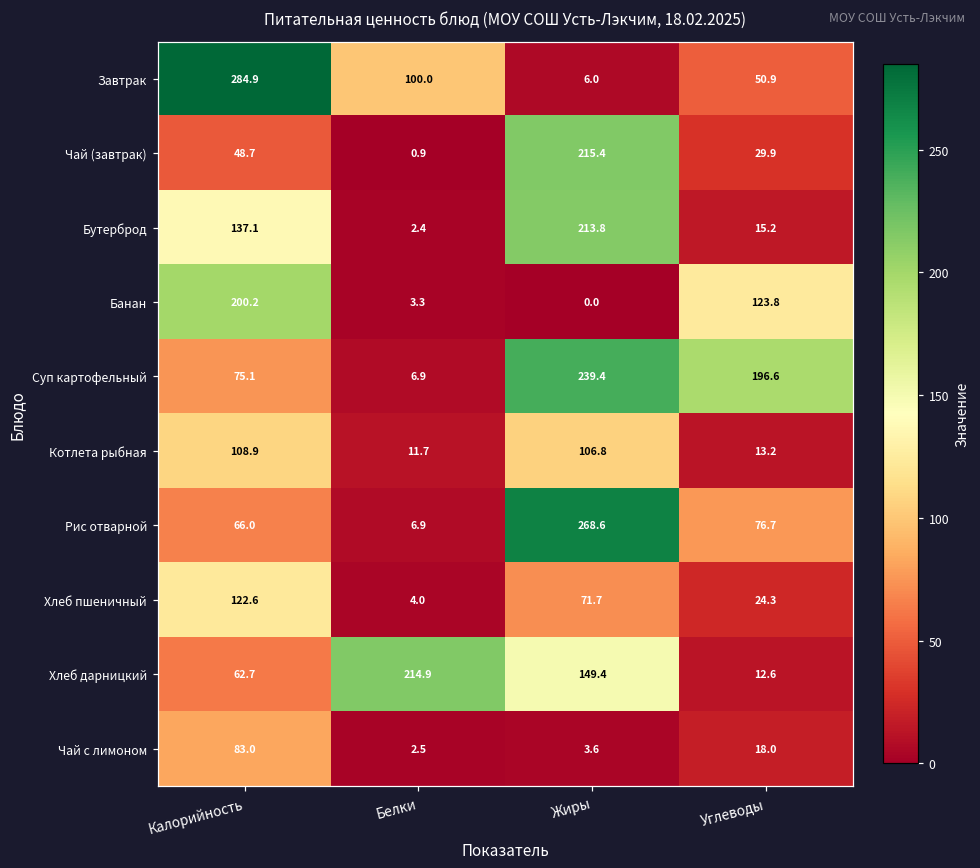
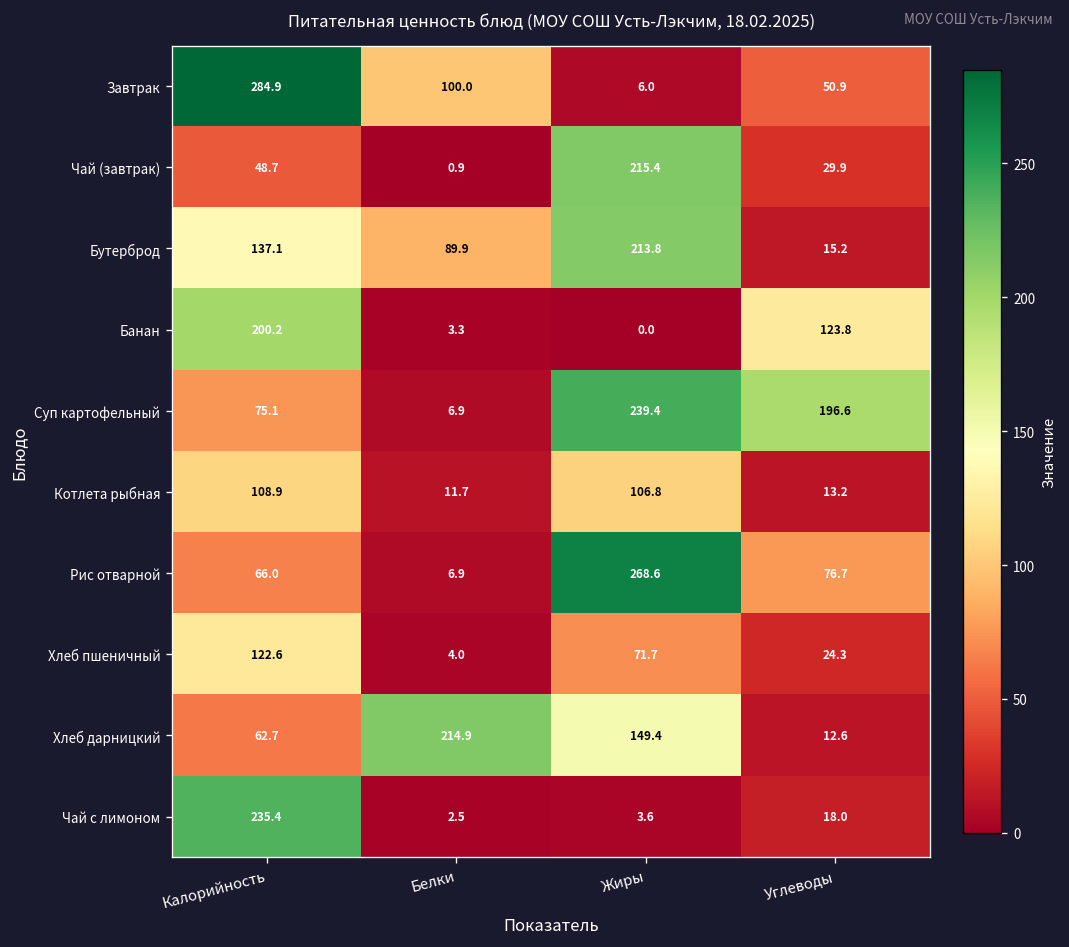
Бутерброд, Белки: 2.4 -> 89.9
Чай с лимоном, Калорийность: 83.0 -> 235.4
